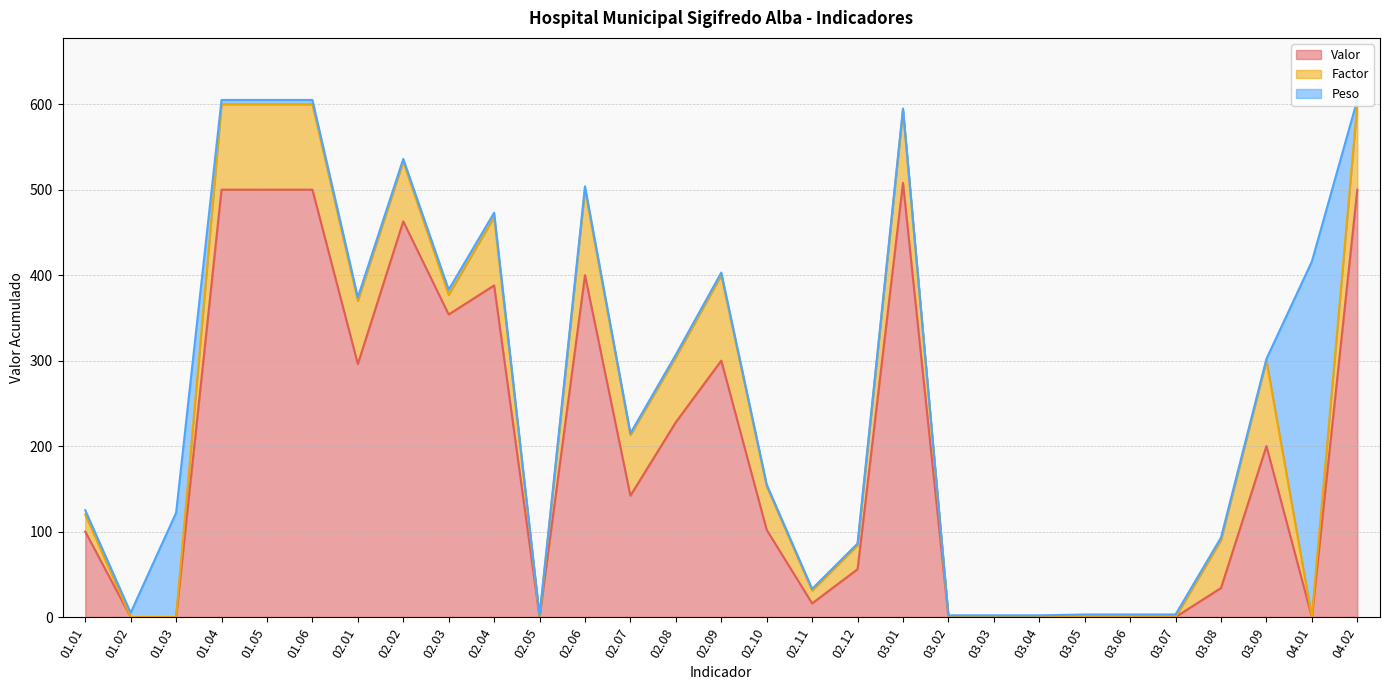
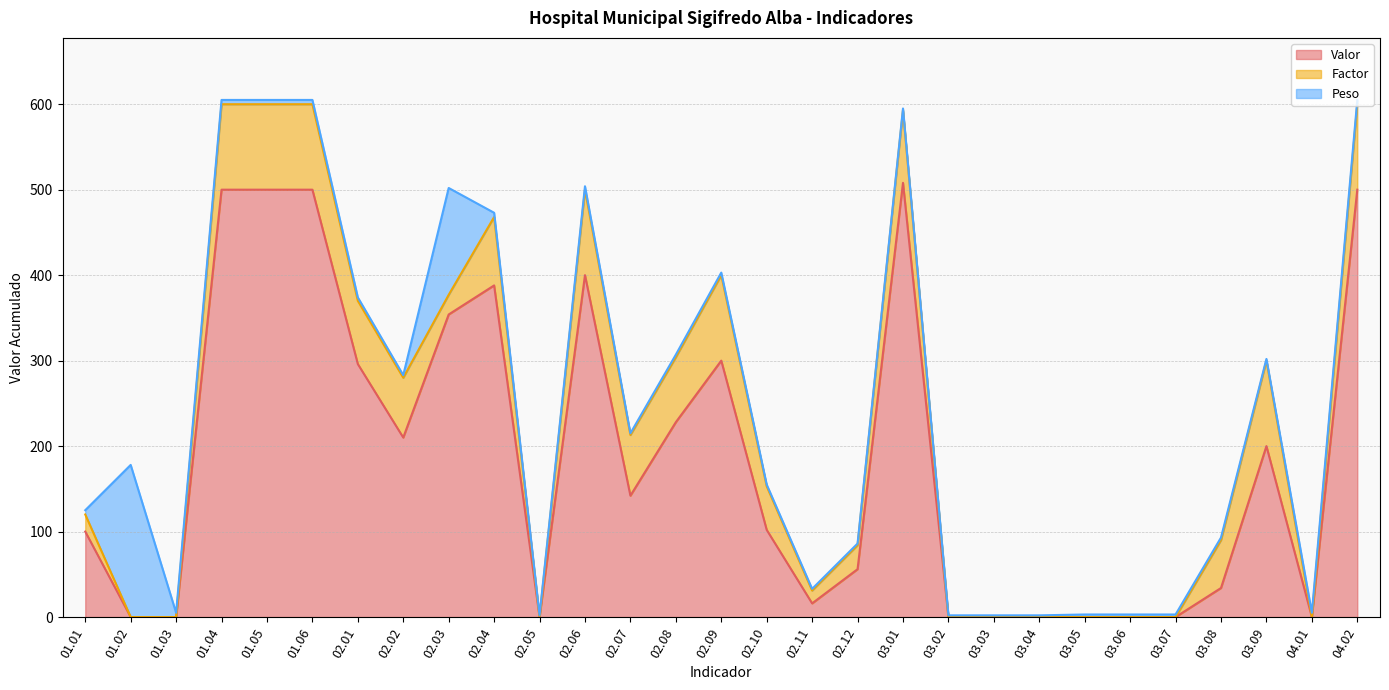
Peso, 01.02: 10 -> 180
Peso, 01.03: 120 -> 10
Valor, 02.02: 460 -> 210
Peso, 02.03: 10 -> 130
Peso, 04.01: 420 -> 10
